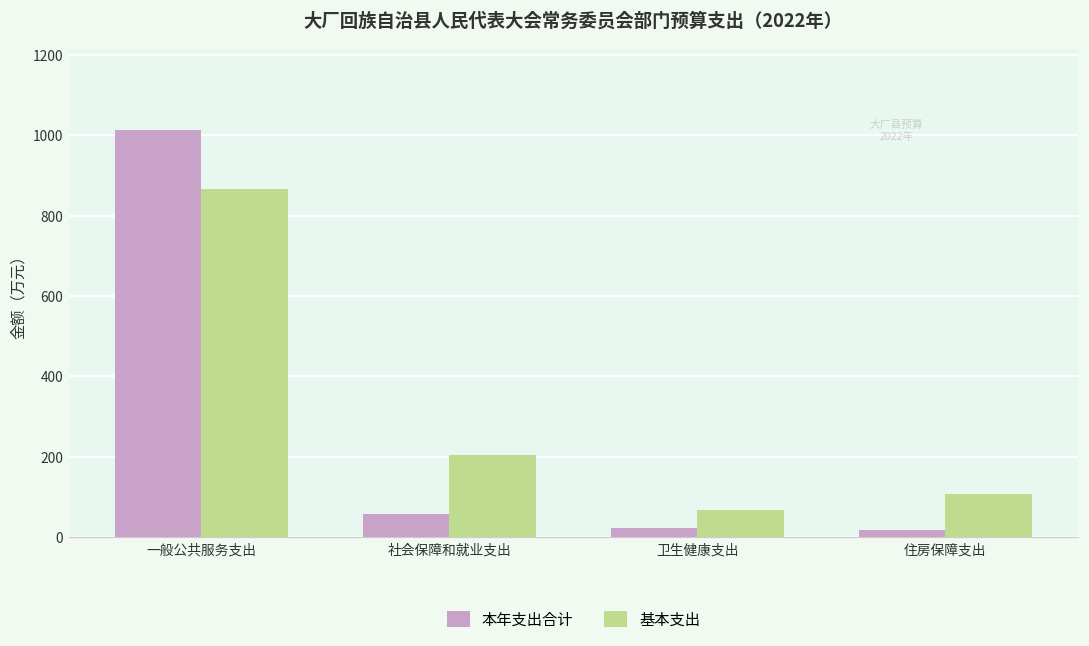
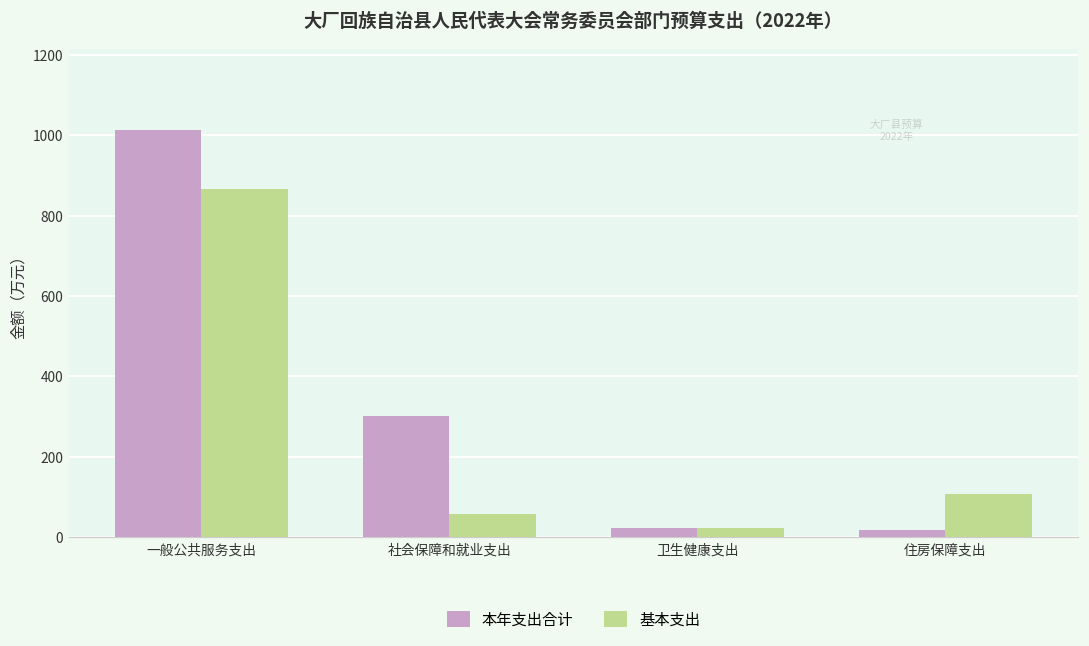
本年支出合计, 社会保障和就业支出: 60 -> 300
基本支出, 社会保障和就业支出: 210 -> 60
基本支出, 卫生健康支出: 70 -> 20
